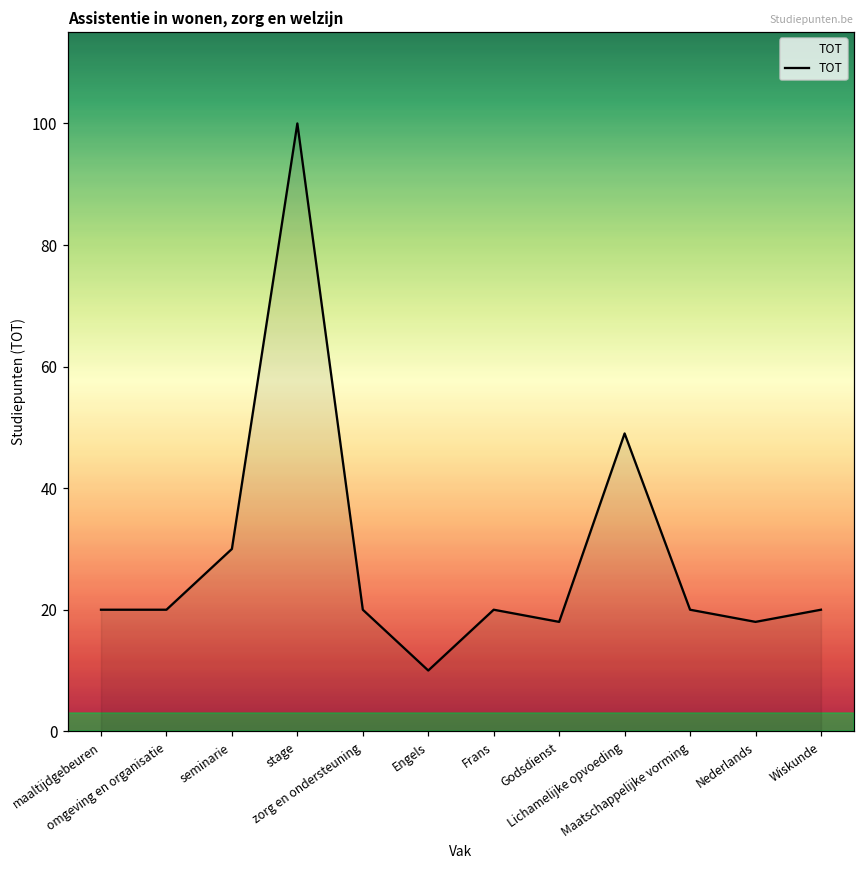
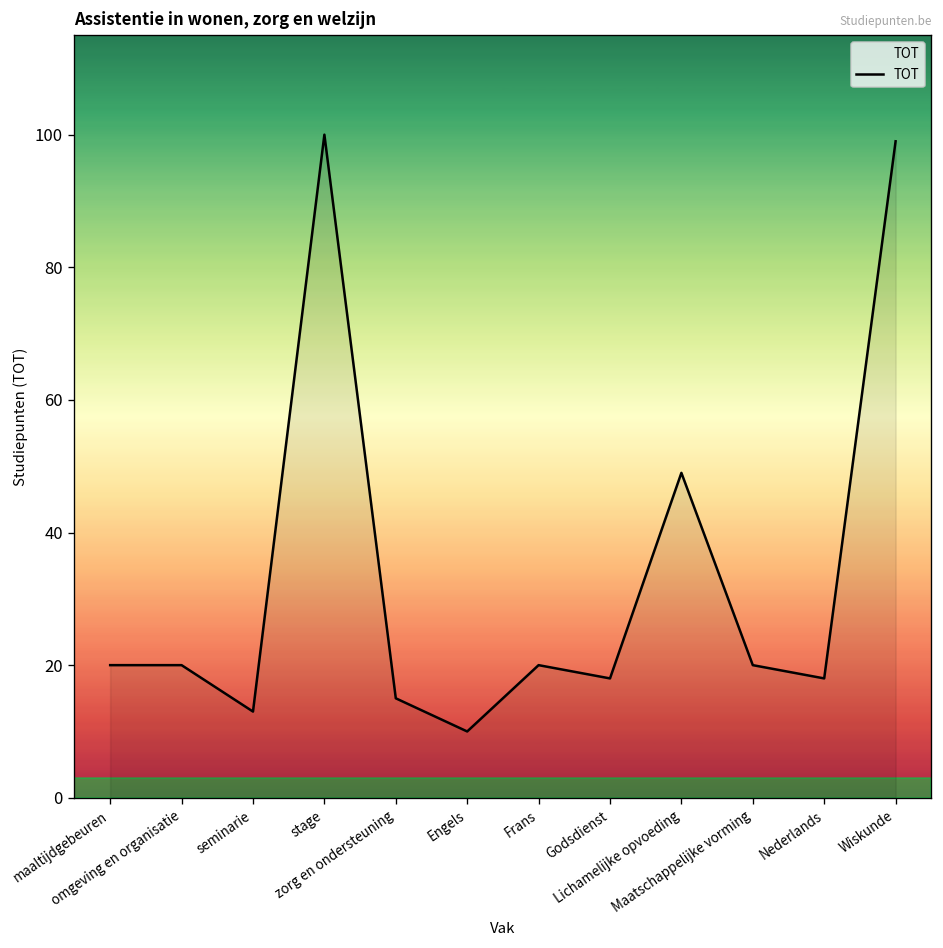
seminarie: 30 -> 13
zorg en ondersteuning: 20 -> 15
Wiskunde: 20 -> 99
